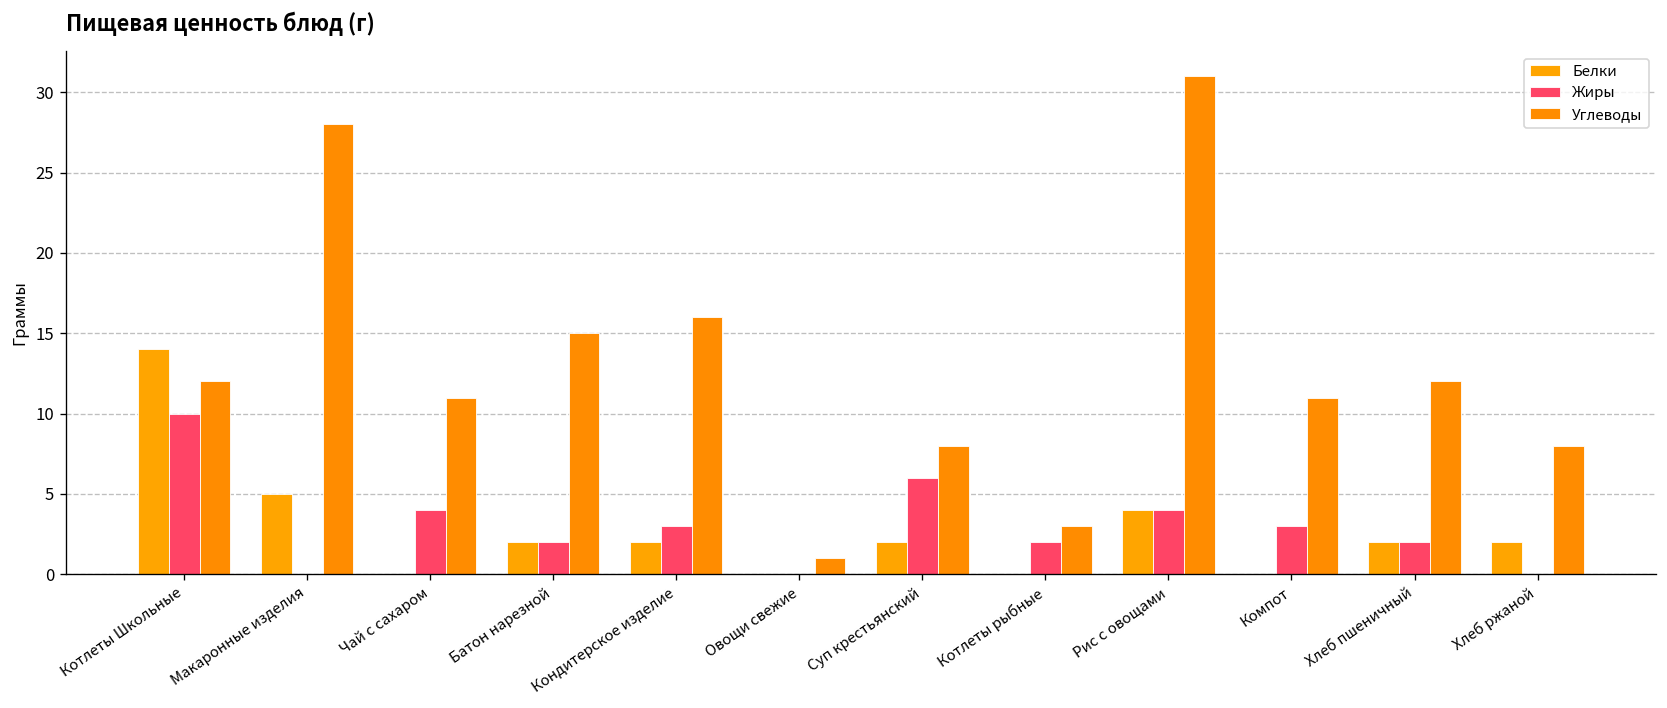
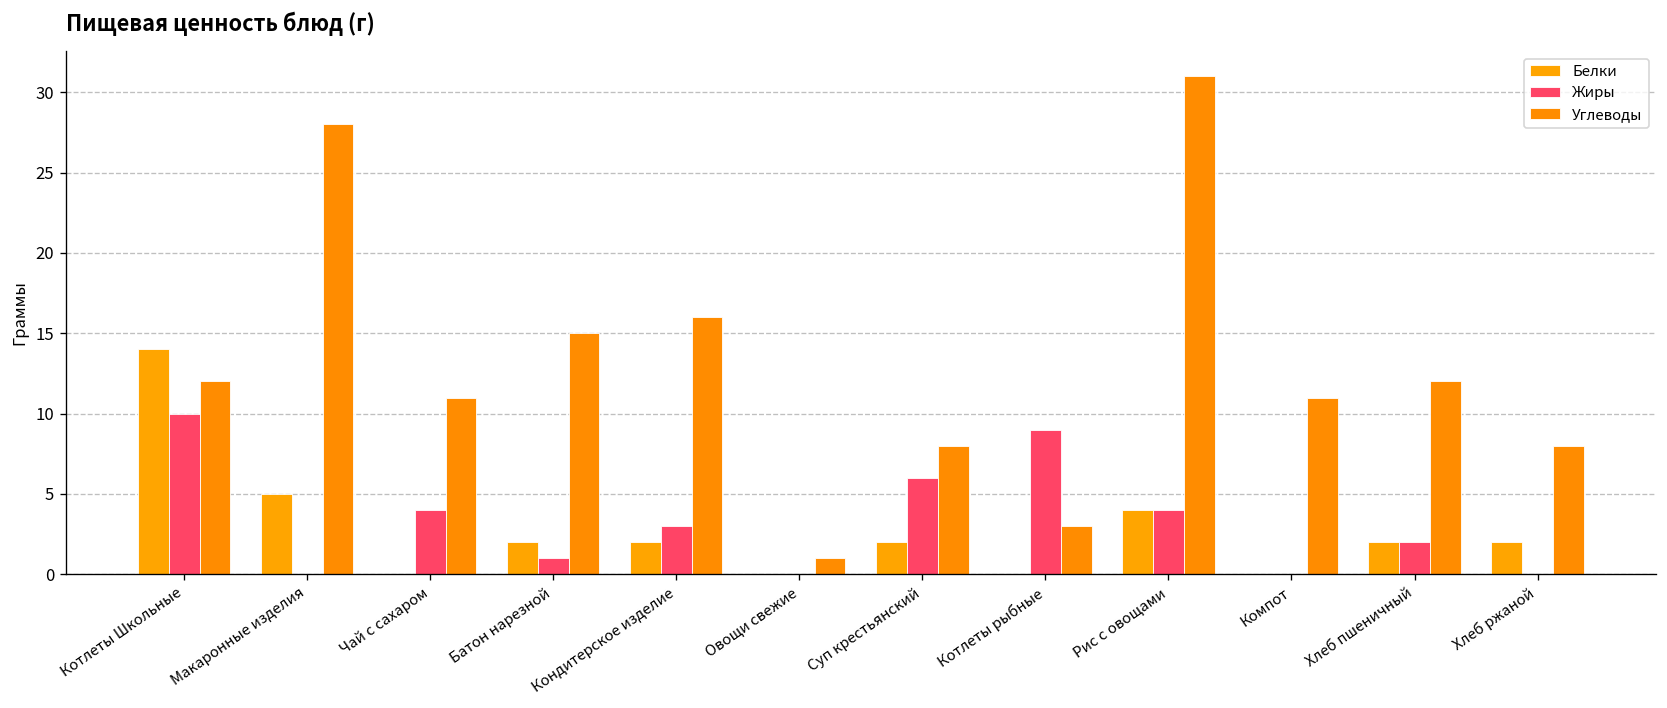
Жиры, Батон нарезной: 2 -> 1
Жиры, Котлеты рыбные: 2 -> 9
Жиры, Компот: 3 -> 0
